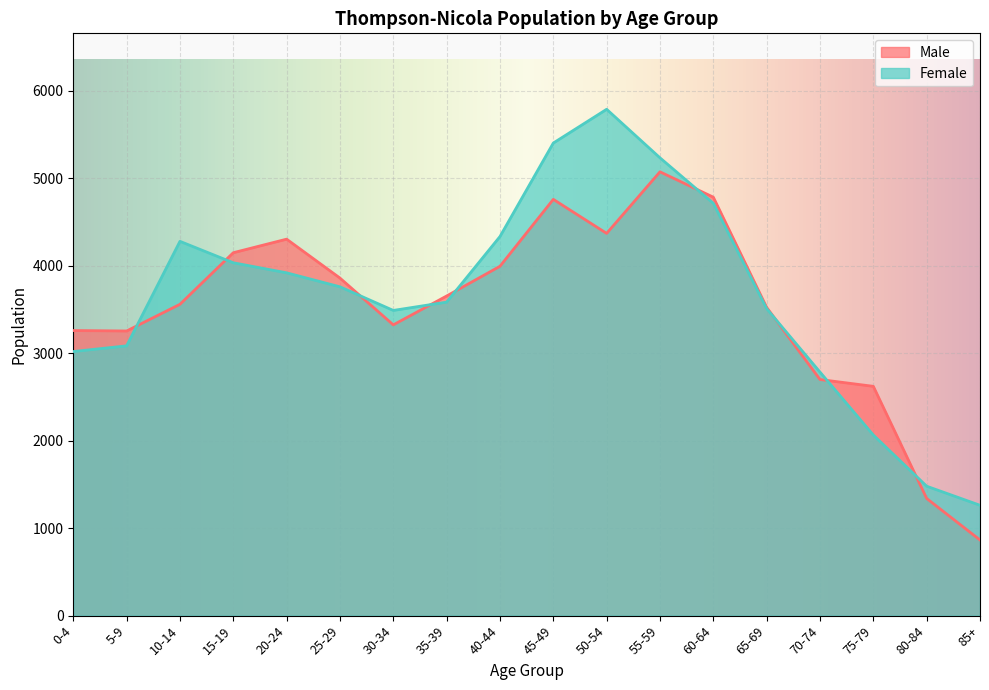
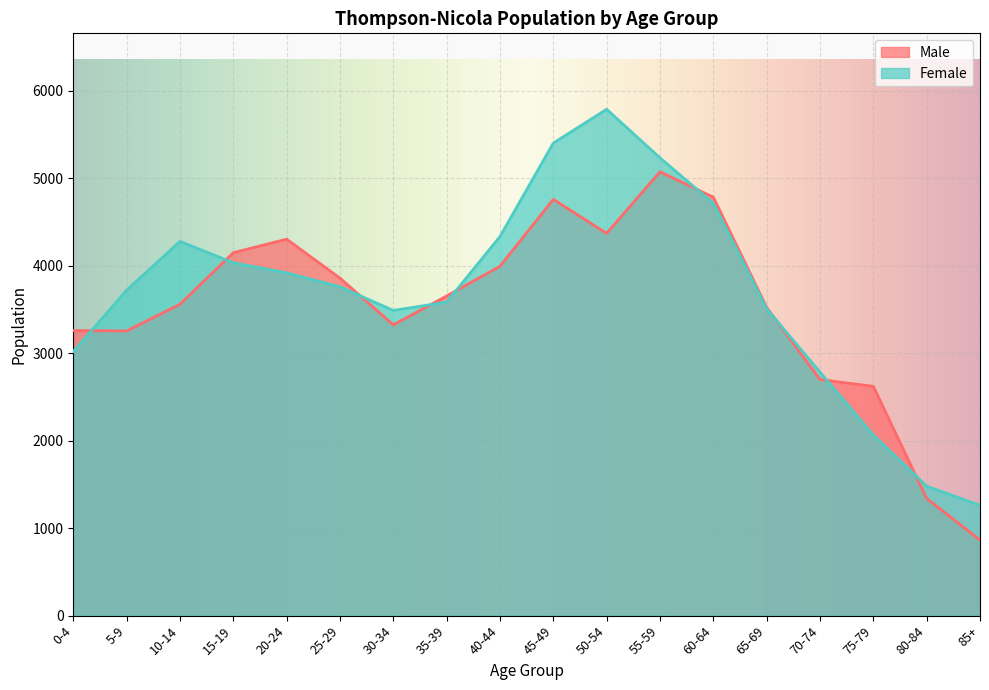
Female, 5-9: 3100 -> 3700
